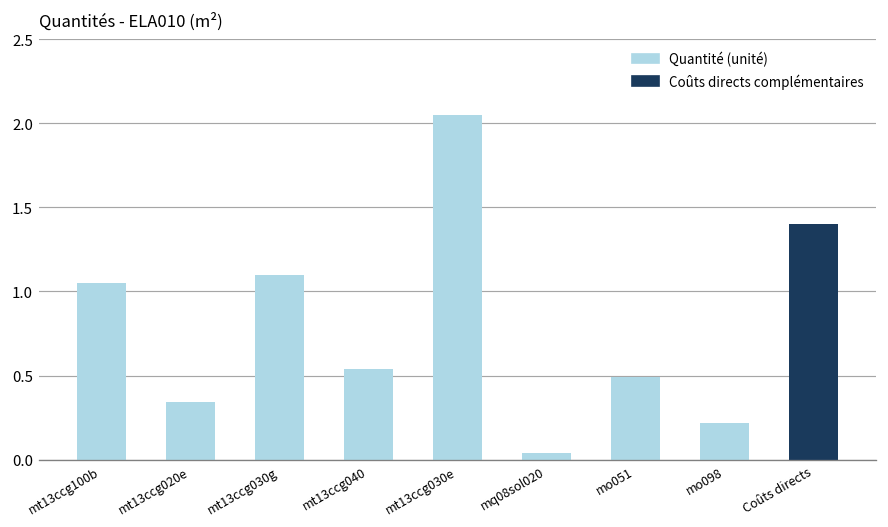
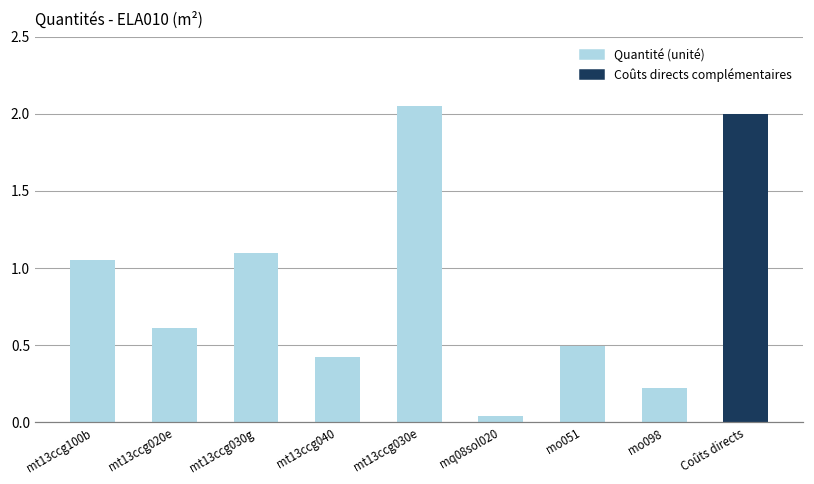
mt13ccg020e: 0.34 -> 0.61
mt13ccg040: 0.54 -> 0.42
Coûts directs: 1.4 -> 2.0
